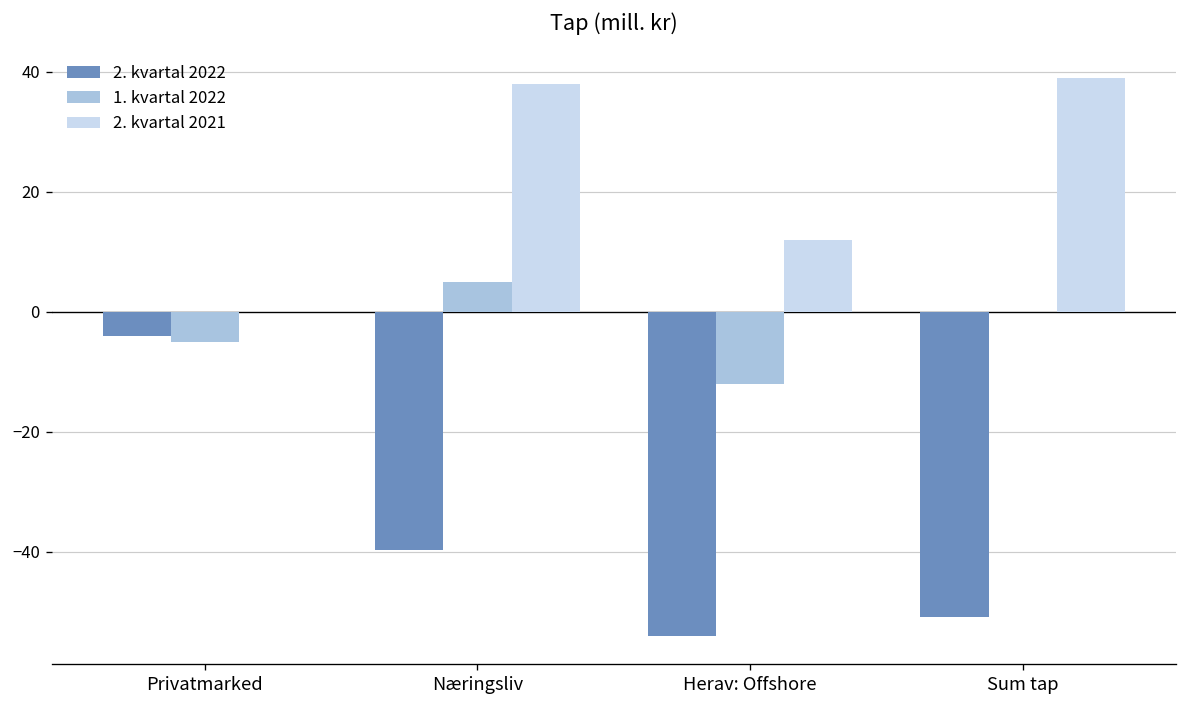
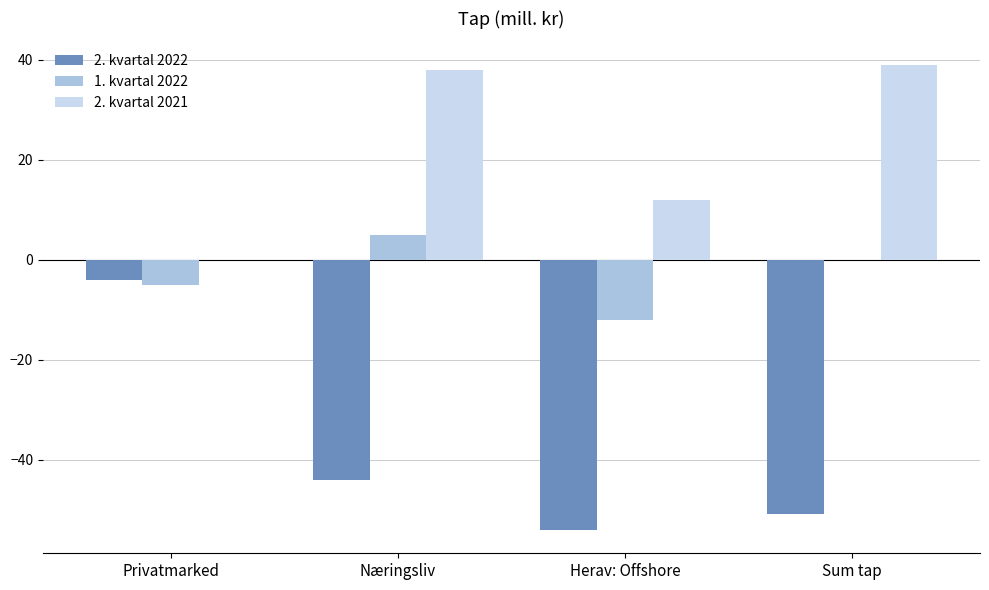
2. kvartal 2022, Næringsliv: -40 -> -44
